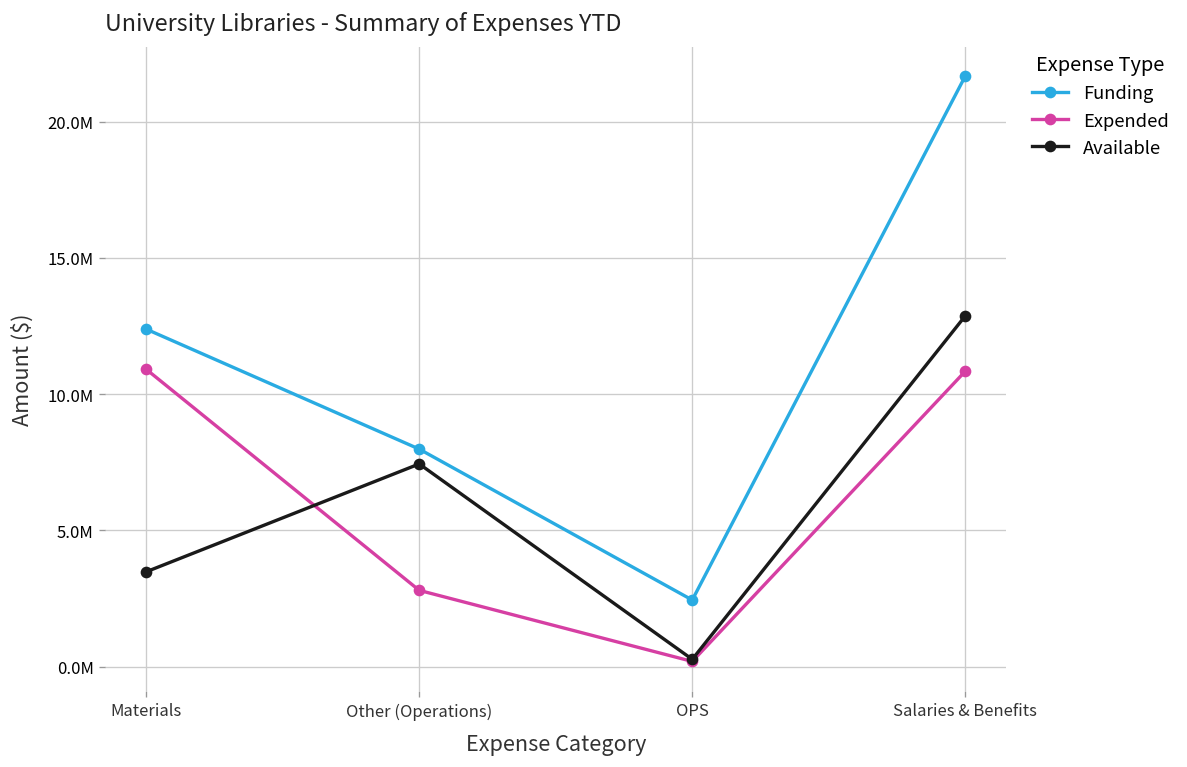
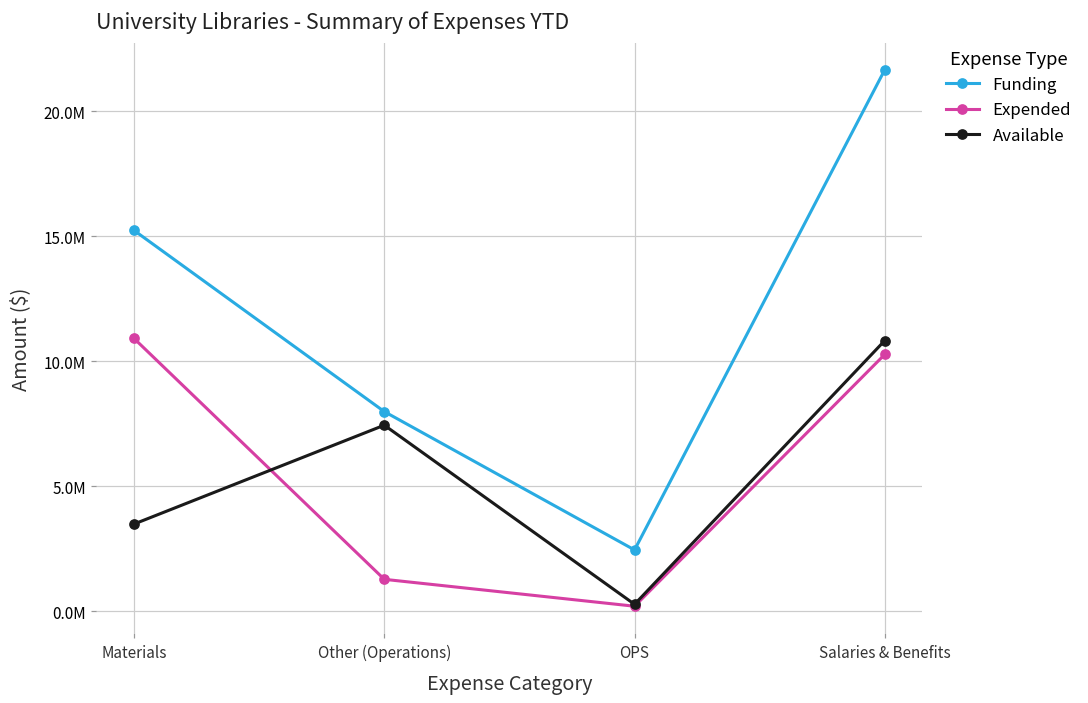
Funding, Materials: 12400000 -> 15200000
Expended, Other (Operations): 2800000 -> 1300000
Expended, Salaries & Benefits: 10800000 -> 10300000
Available, Salaries & Benefits: 12900000 -> 10800000
